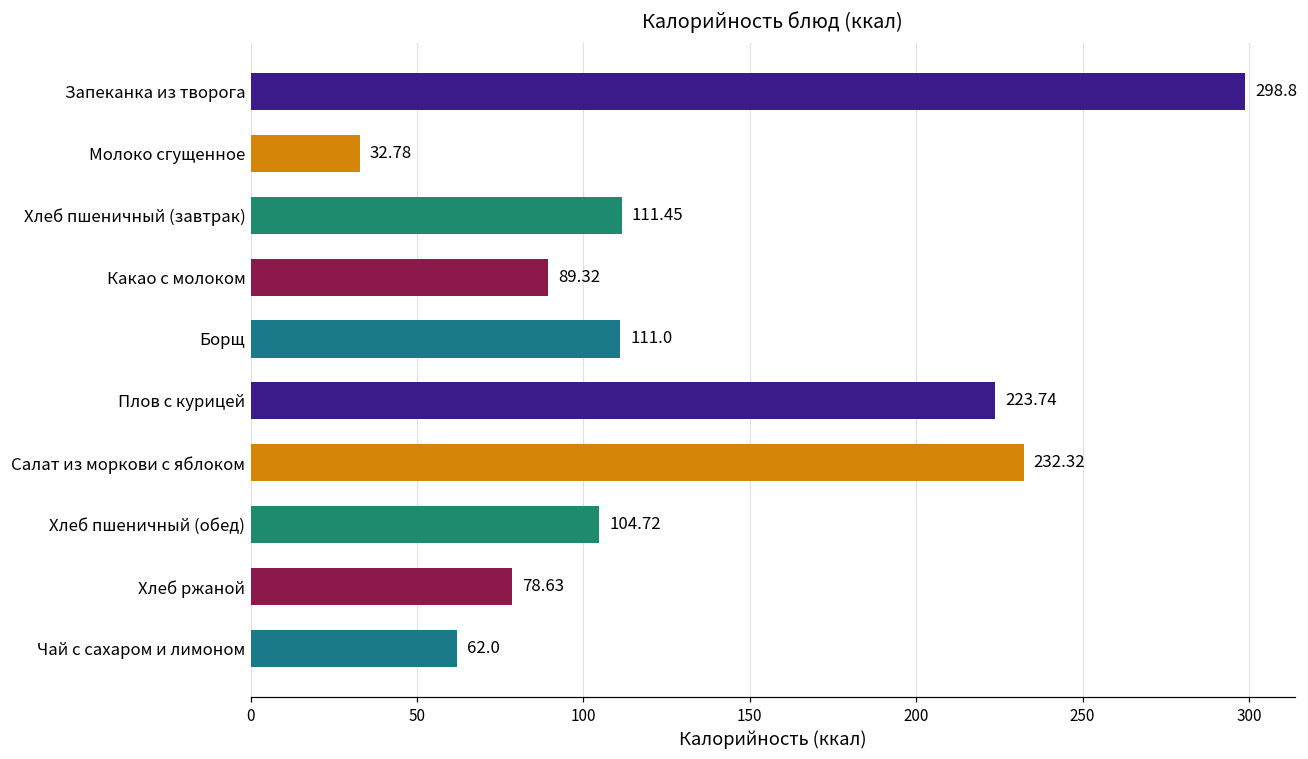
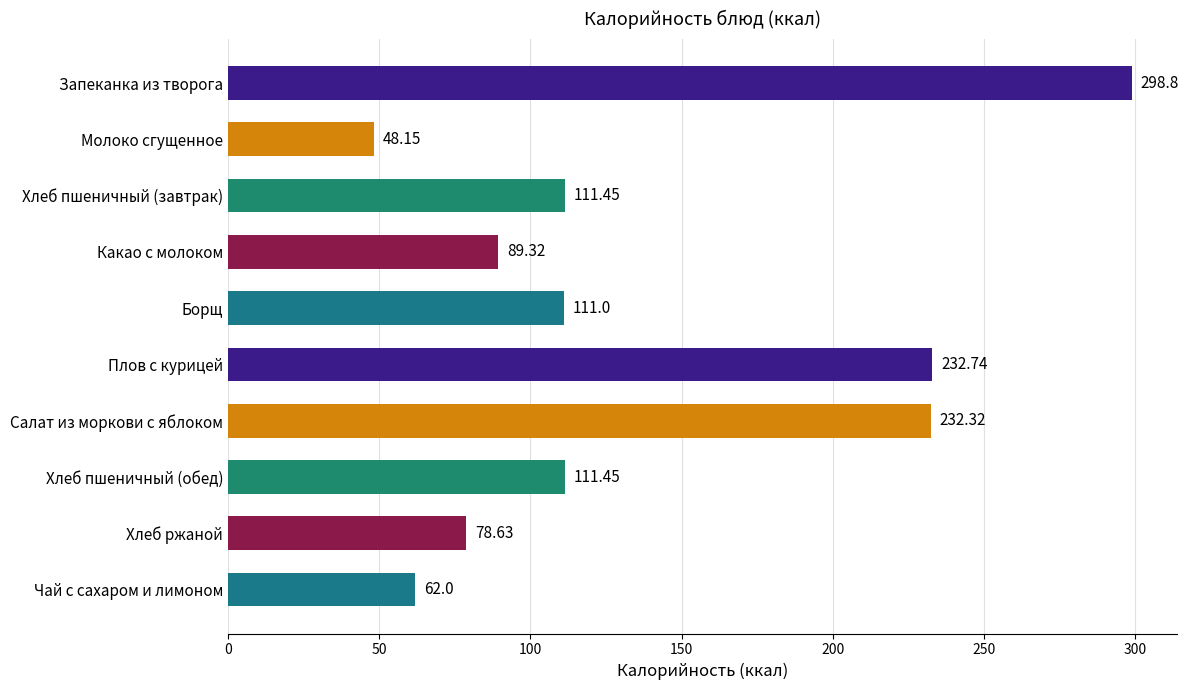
Молоко сгущенное: 32.78 -> 48.15
Плов с курицей: 223.74 -> 232.74
Хлеб пшеничный (обед): 104.72 -> 111.45
